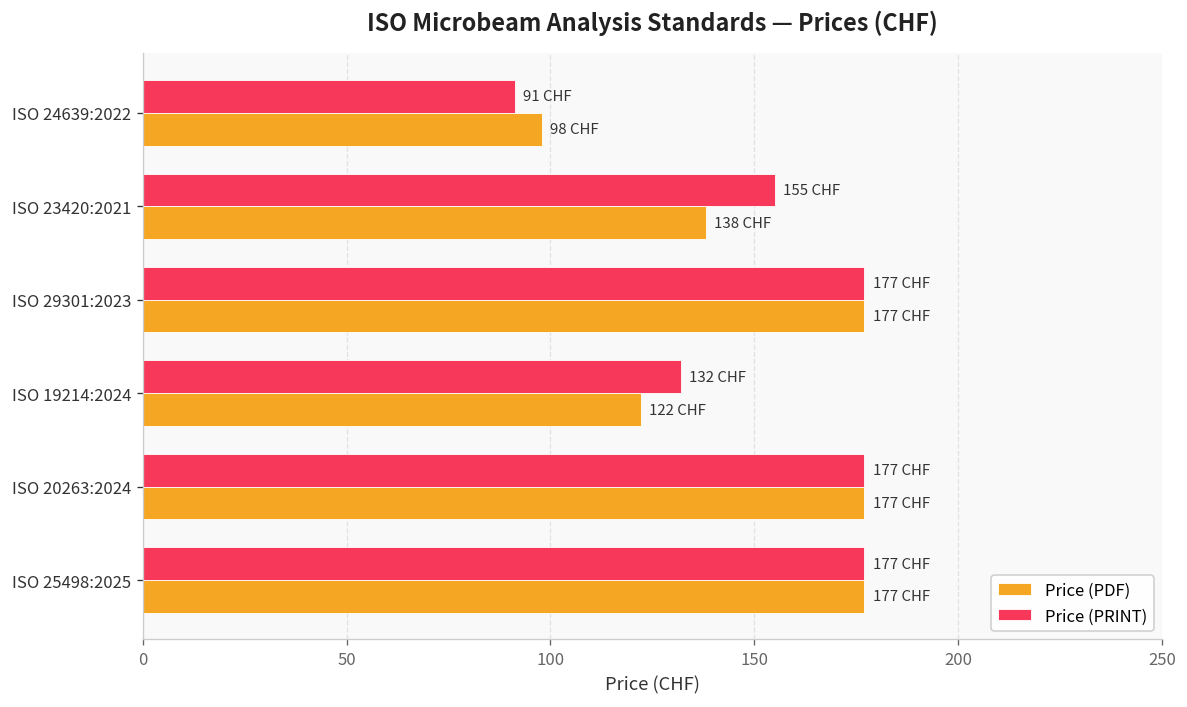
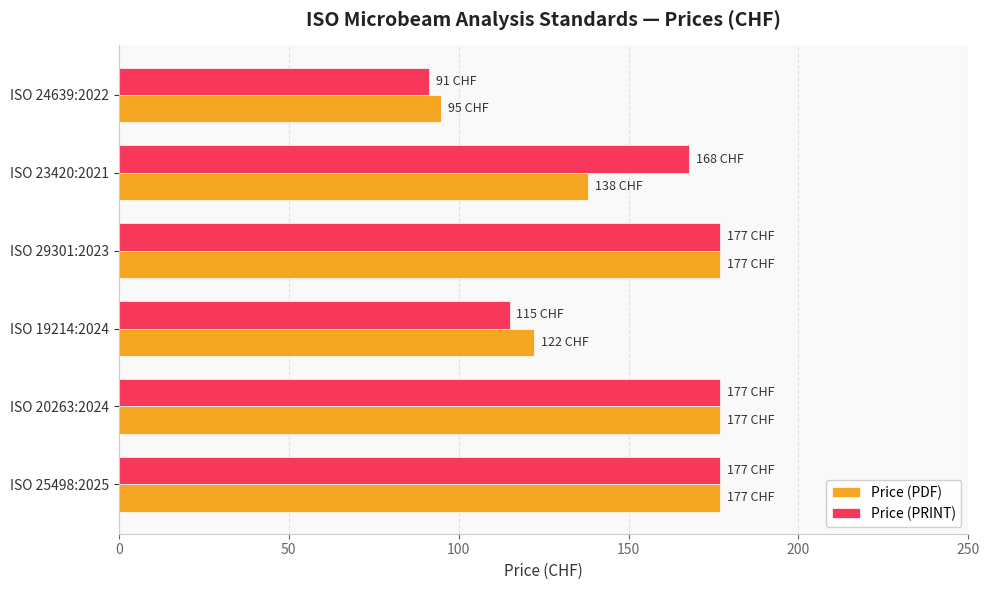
Price (PDF), ISO 24639:2022: 98 -> 95
Price (PRINT), ISO 23420:2021: 155 -> 168
Price (PRINT), ISO 19214:2024: 132 -> 115
